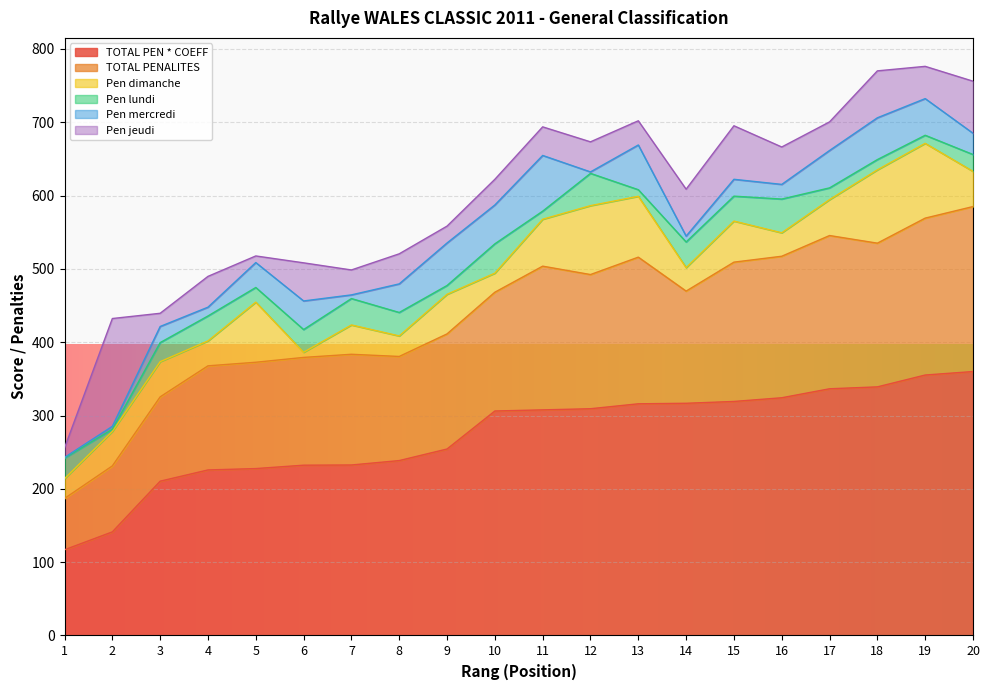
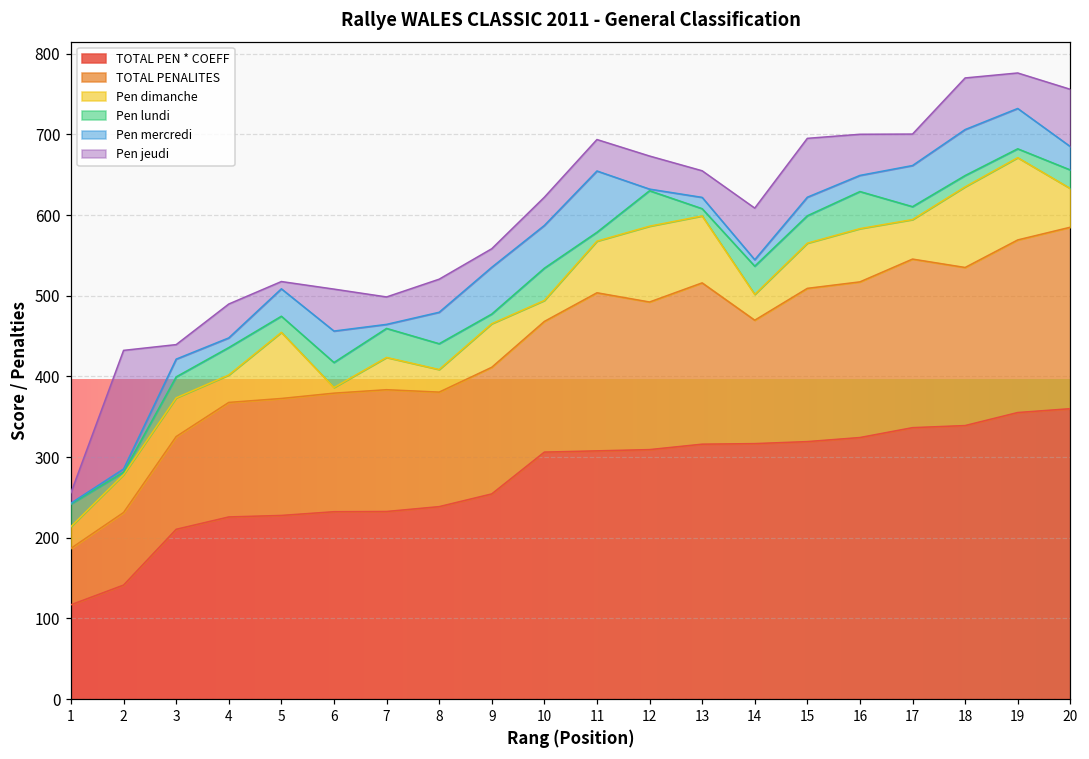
Pen mercredi, 13: 60 -> 10
Pen dimanche, 16: 30 -> 70
